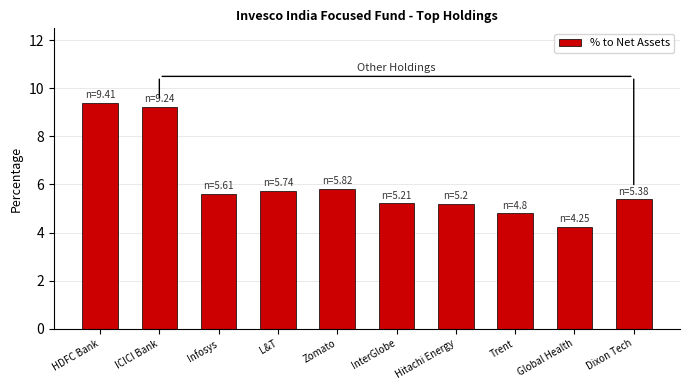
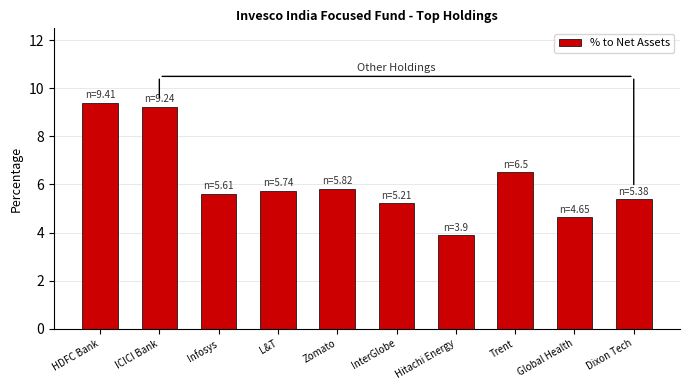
Hitachi Energy: 5.2 -> 3.9
Trent: 4.8 -> 6.5
Global Health: 4.25 -> 4.65
